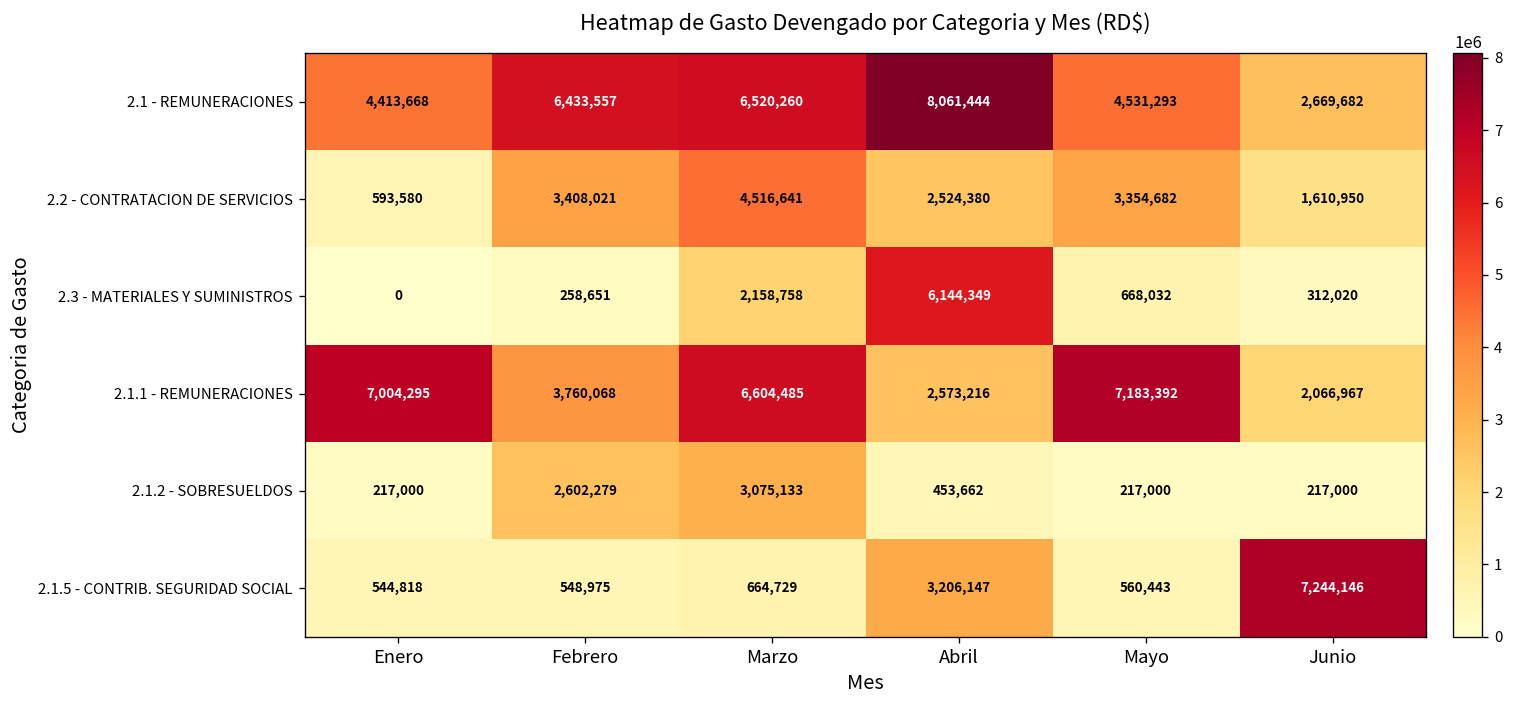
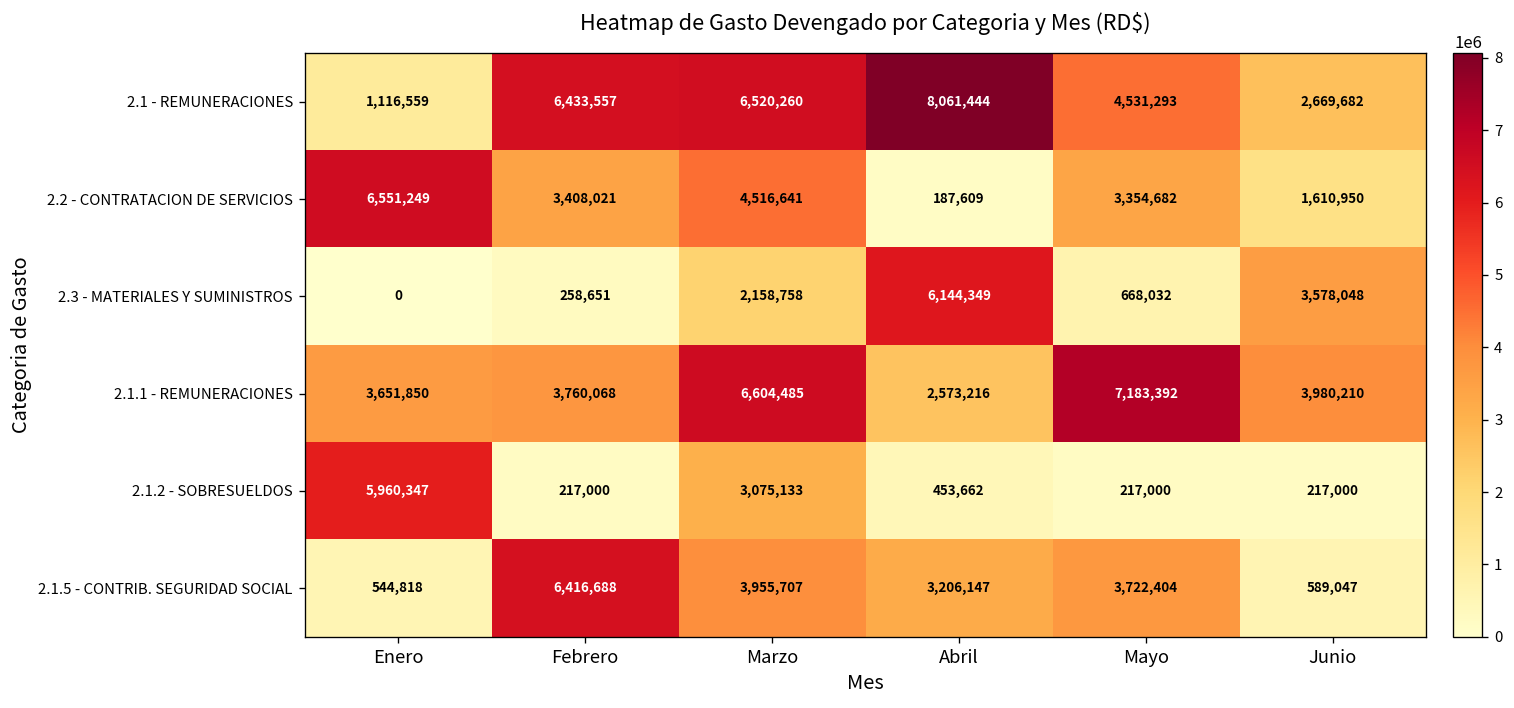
2.1 - REMUNERACIONES, Enero: 4,413,668 -> 1,116,559
2.2 - CONTRATACION DE SERVICIOS, Enero: 593,580 -> 6,551,249
2.2 - CONTRATACION DE SERVICIOS, Abril: 2,524,380 -> 187,609
2.3 - MATERIALES Y SUMINISTROS, Junio: 312,020 -> 3,578,048
2.1.1 - REMUNERACIONES, Enero: 7,004,295 -> 3,651,850
2.1.1 - REMUNERACIONES, Junio: 2,066,967 -> 3,980,210
2.1.2 - SOBRESUELDOS, Enero: 217,000 -> 5,960,347
2.1.2 - SOBRESUELDOS, Febrero: 2,602,279 -> 217,000
2.1.5 - CONTRIB. SEGURIDAD SOCIAL, Febrero: 548,975 -> 6,416,688
2.1.5 - CONTRIB. SEGURIDAD SOCIAL, Marzo: 664,729 -> 3,955,707
2.1.5 - CONTRIB. SEGURIDAD SOCIAL, Mayo: 560,443 -> 3,722,404
2.1.5 - CONTRIB. SEGURIDAD SOCIAL, Junio: 7,244,146 -> 589,047
